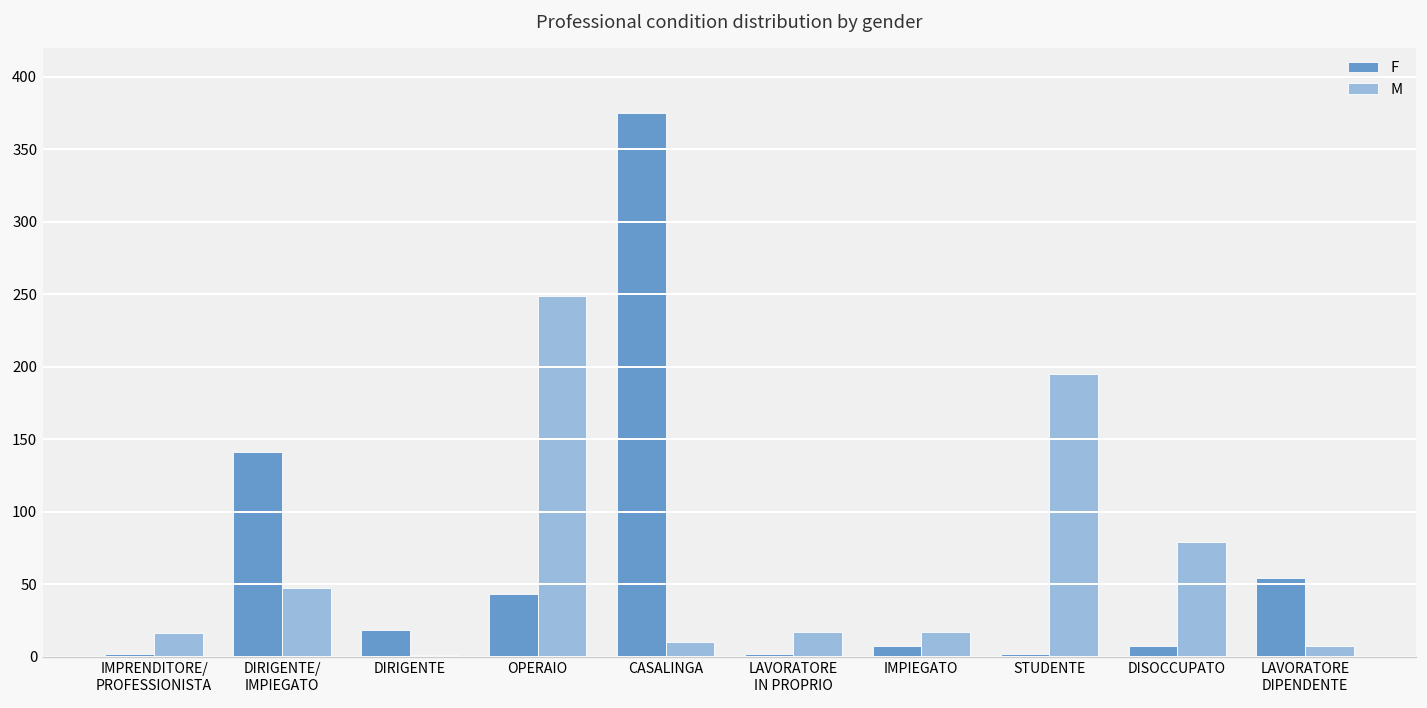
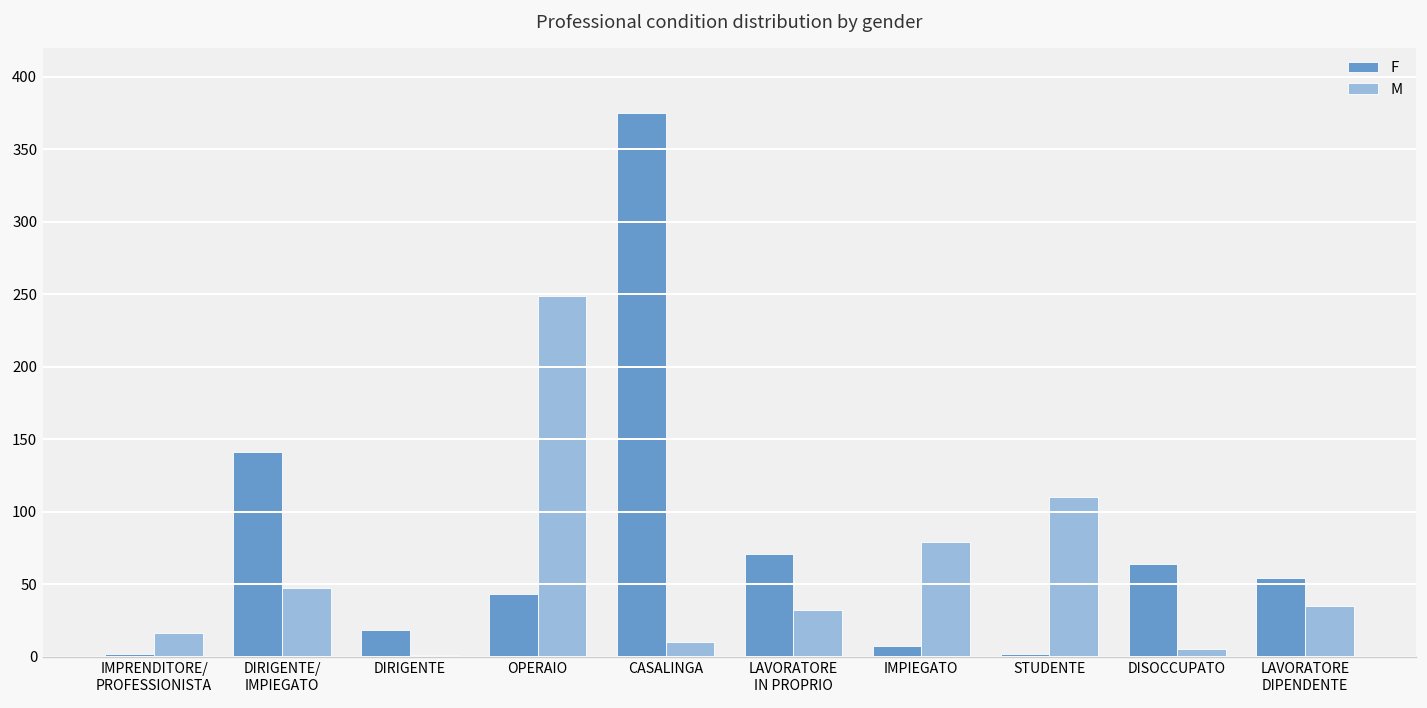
F, LAVORATORE IN PROPRIO: 2 -> 71
M, LAVORATORE IN PROPRIO: 17 -> 32
M, IMPIEGATO: 17 -> 79
M, STUDENTE: 195 -> 110
F, DISOCCUPATO: 7 -> 64
M, DISOCCUPATO: 79 -> 5
M, LAVORATORE DIPENDENTE: 7 -> 35
